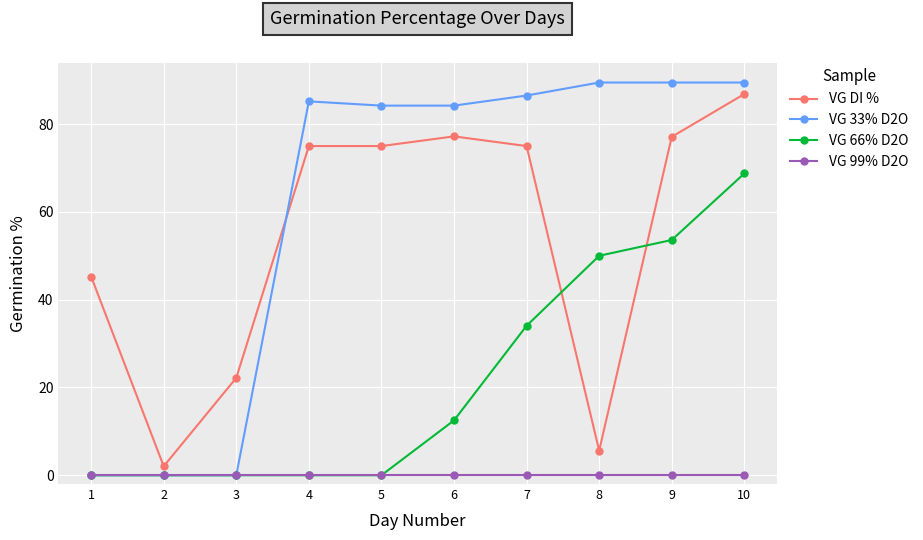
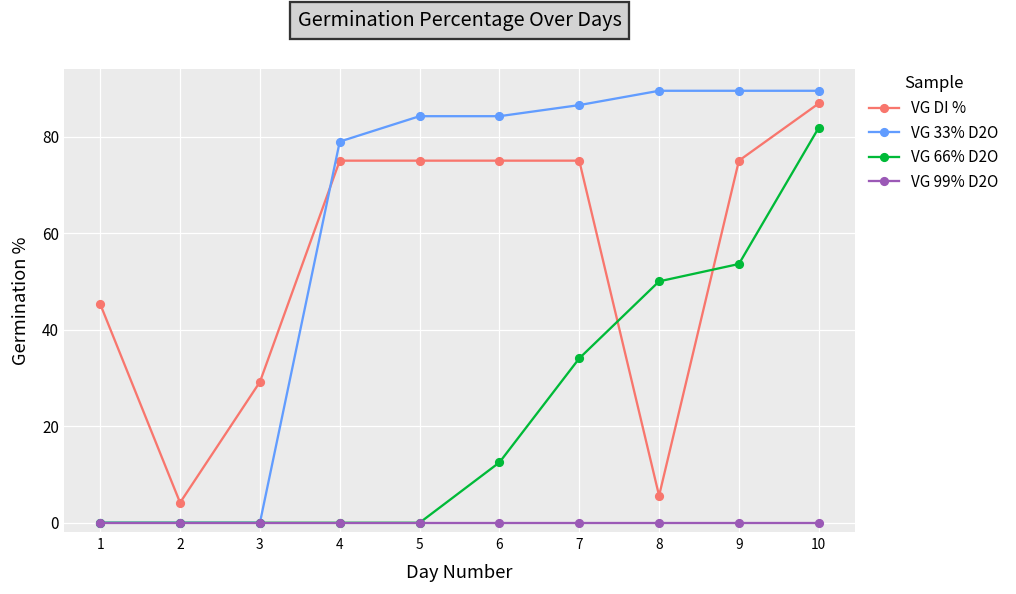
VG DI %, 2: 2 -> 4
VG DI %, 3: 22 -> 29
VG 33% D2O, 4: 85 -> 79
VG DI %, 6: 77 -> 75
VG DI %, 9: 77 -> 75
VG 66% D2O, 10: 69 -> 82
